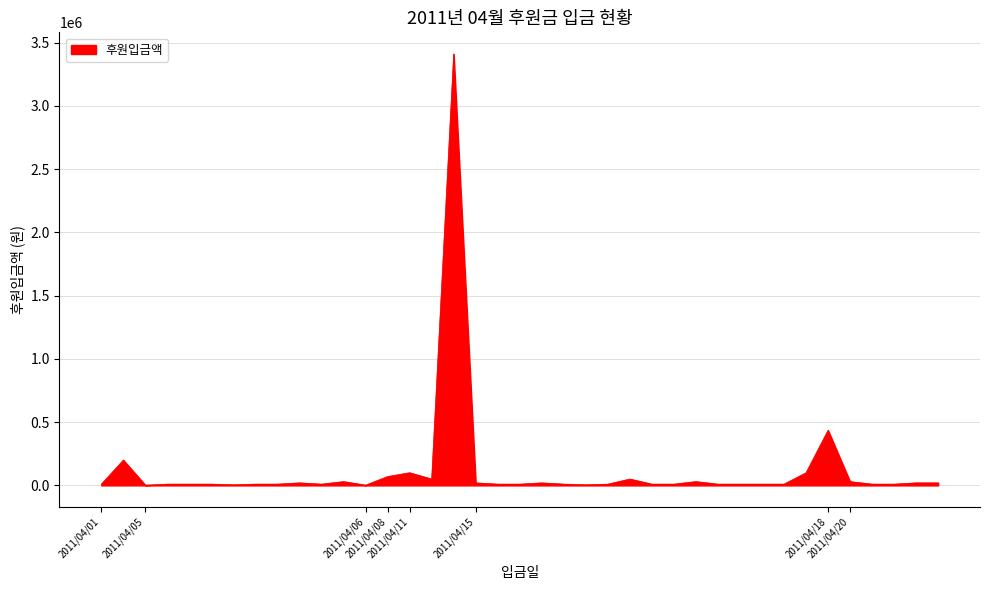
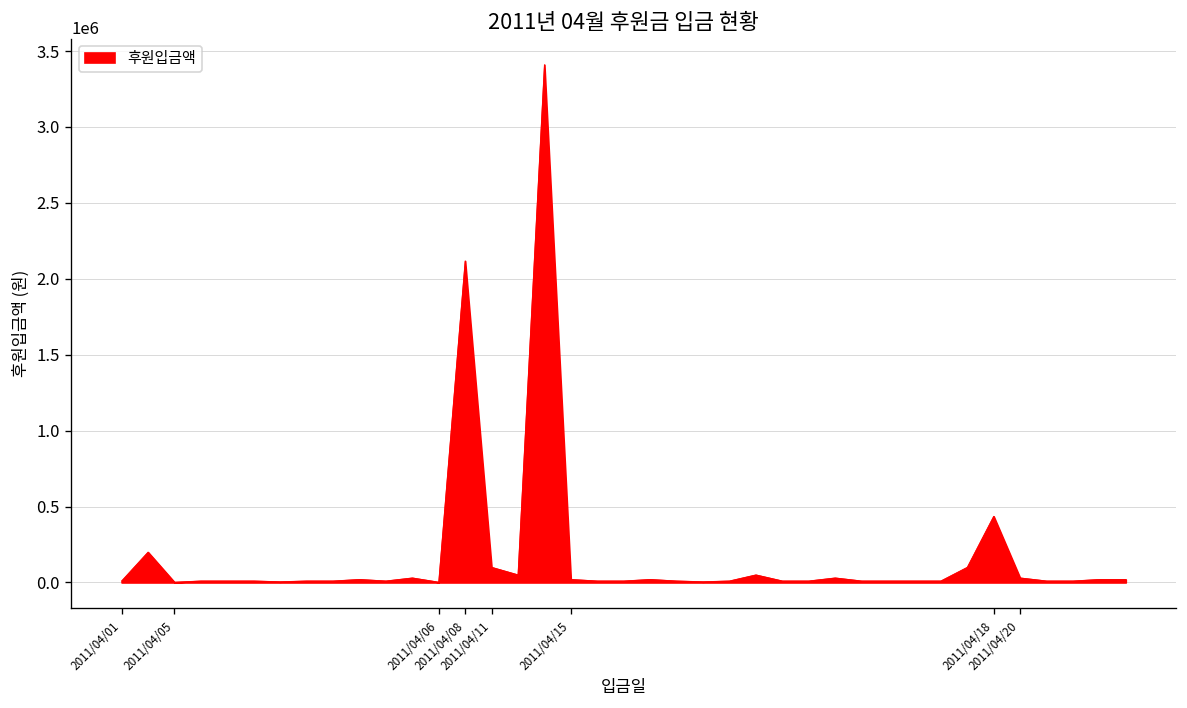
2011/04/08: 70000 -> 2120000
